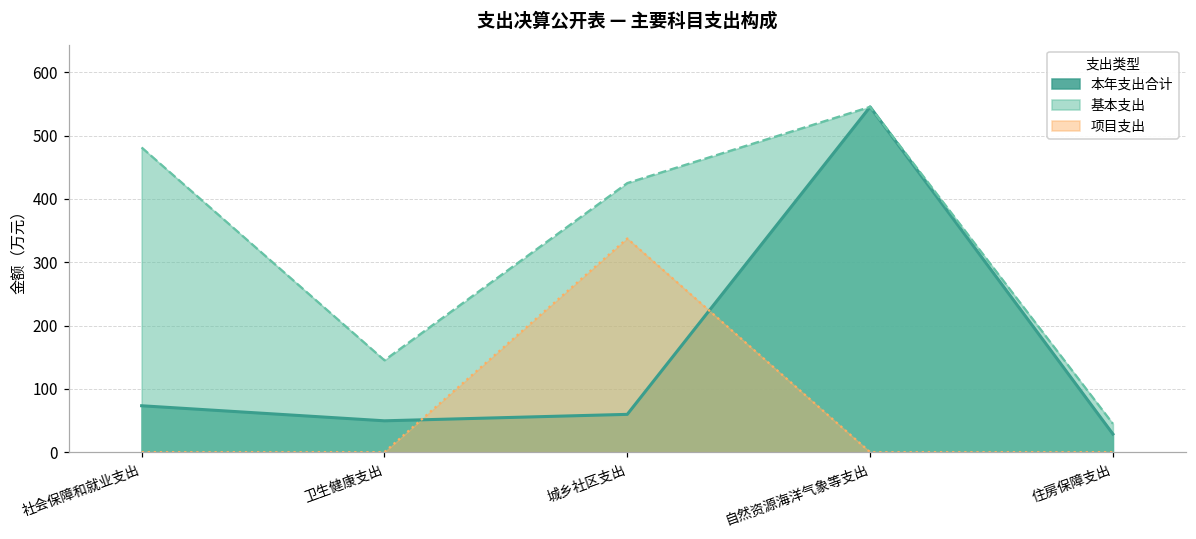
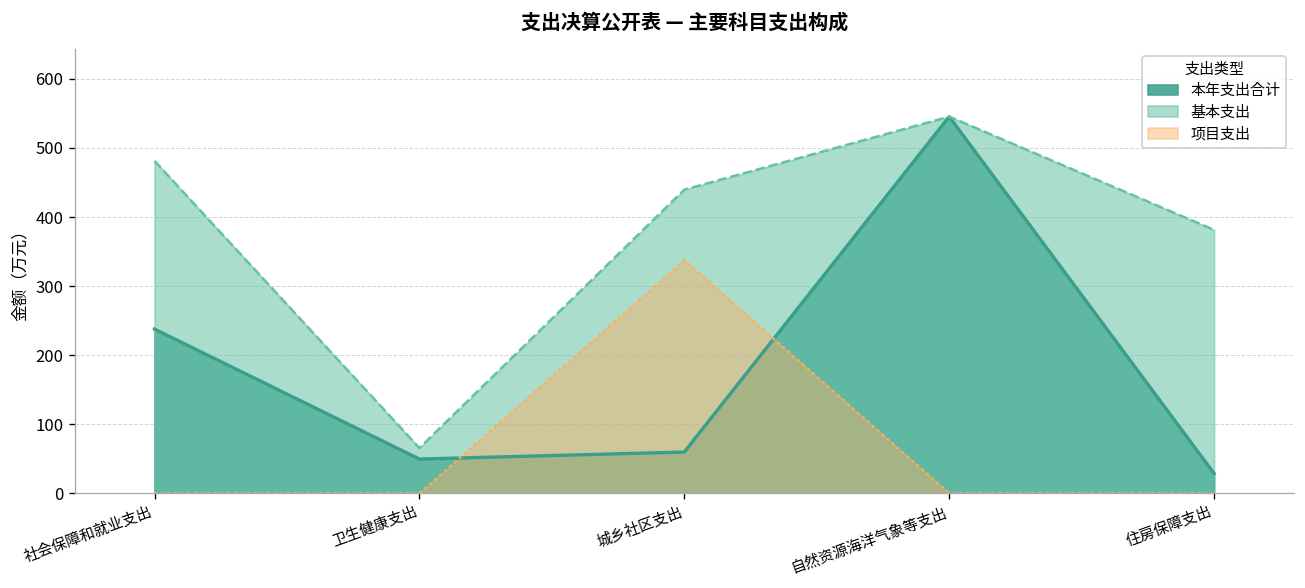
本年支出合计, 社会保障和就业支出: 70 -> 240
基本支出, 卫生健康支出: 150 -> 70
基本支出, 城乡社区支出: 430 -> 440
基本支出, 住房保障支出: 40 -> 380
